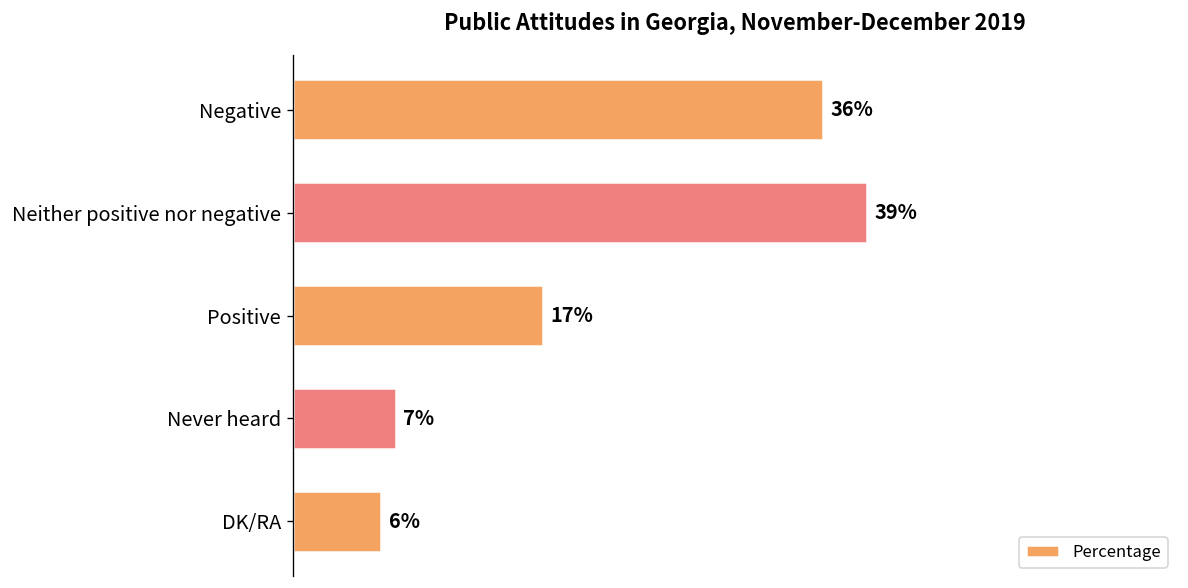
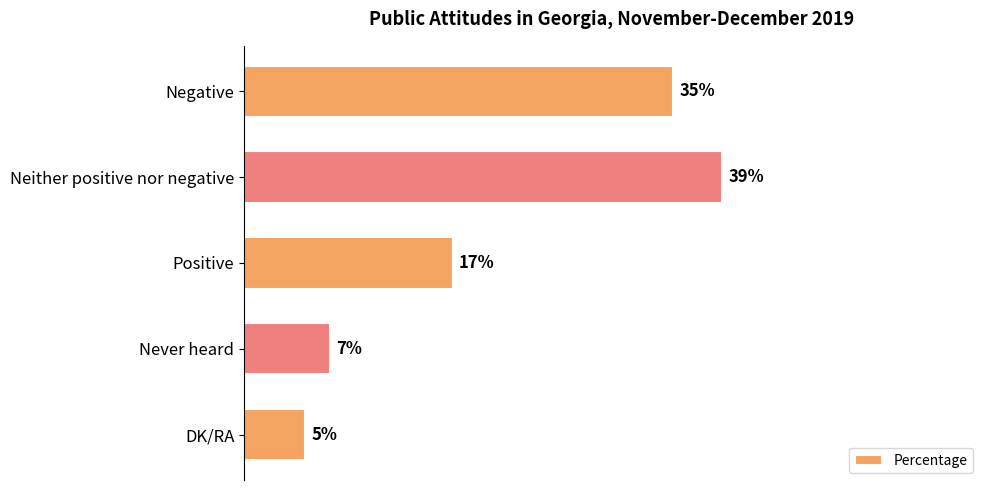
Negative: 36% -> 35%
DK/RA: 6% -> 5%
